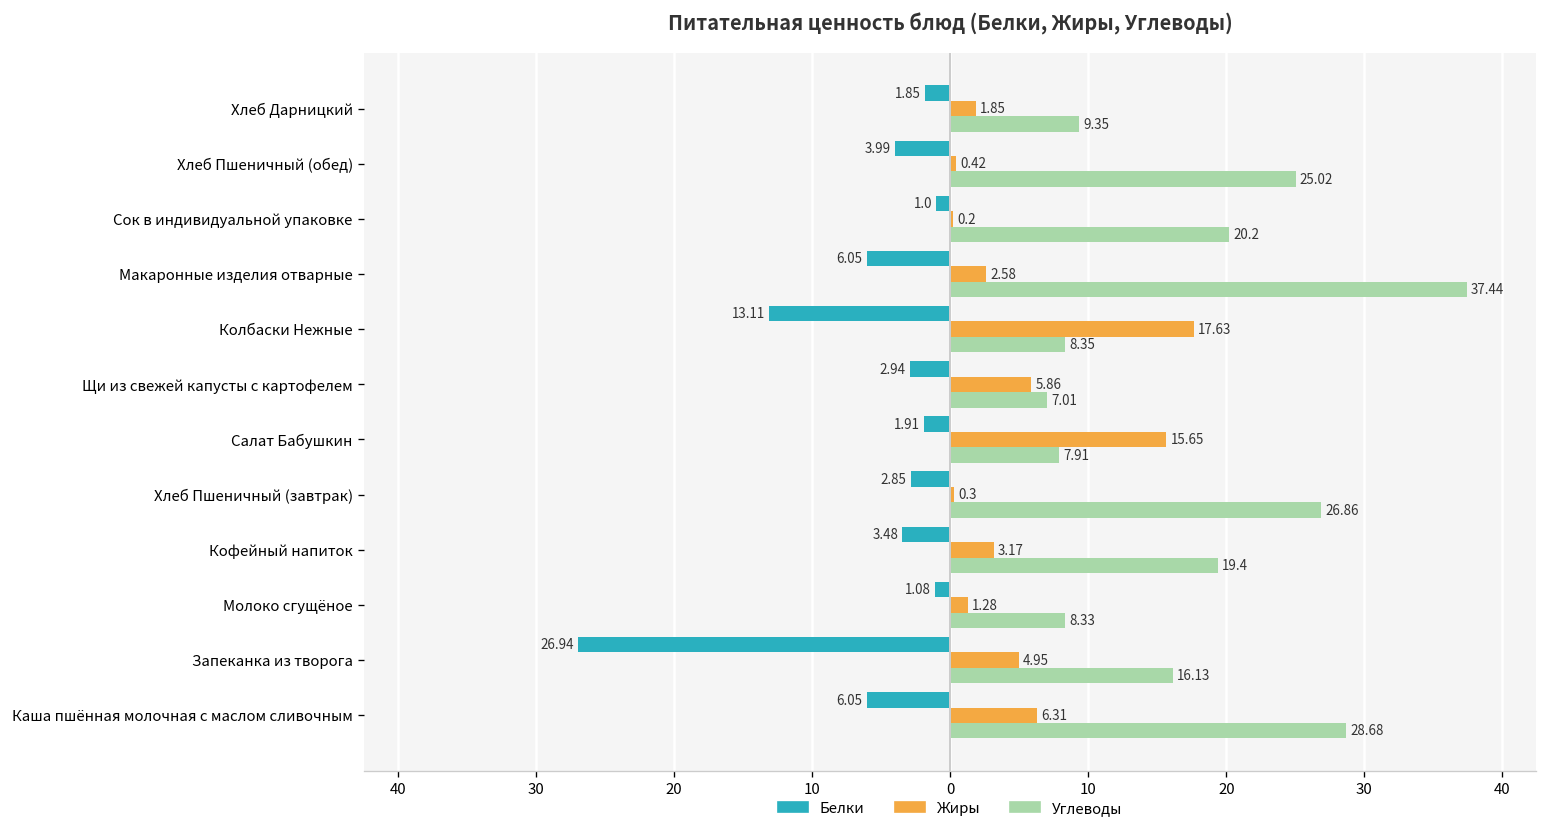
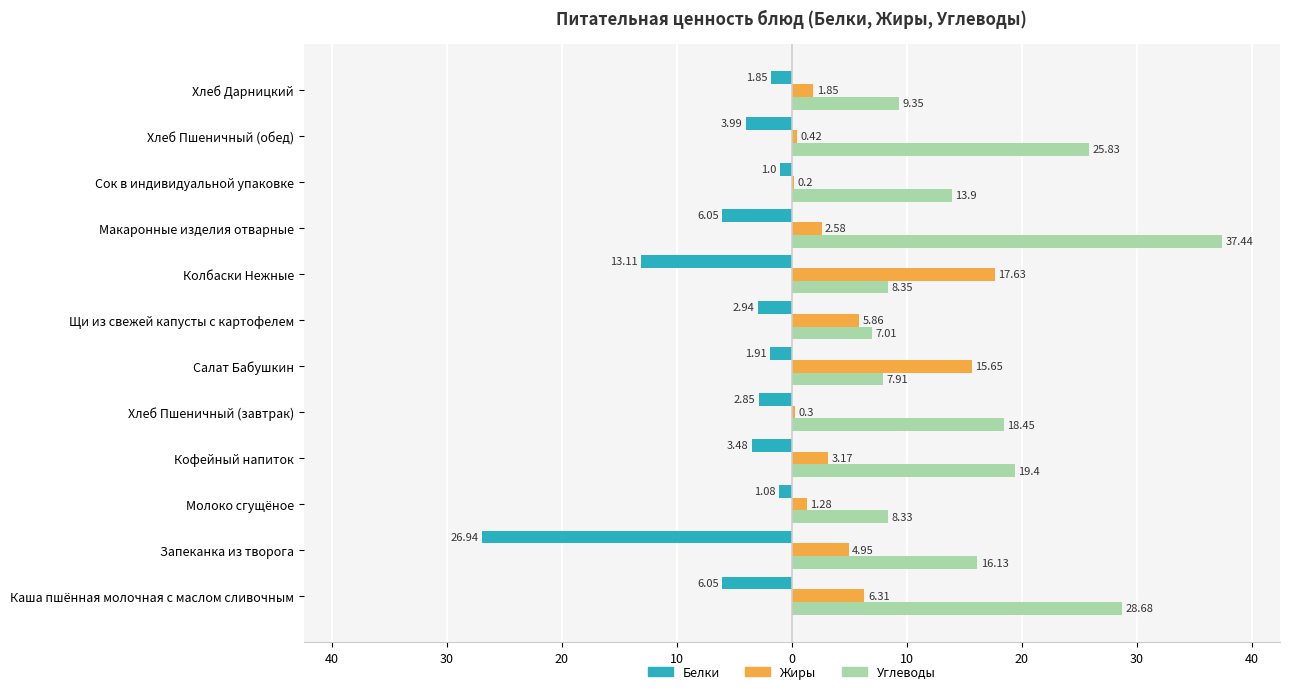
Углеводы, Хлеб Пшеничный (обед): 25.02 -> 25.83
Углеводы, Сок в индивидуальной упаковке: 20.2 -> 13.9
Углеводы, Хлеб Пшеничный (завтрак): 26.86 -> 18.45
